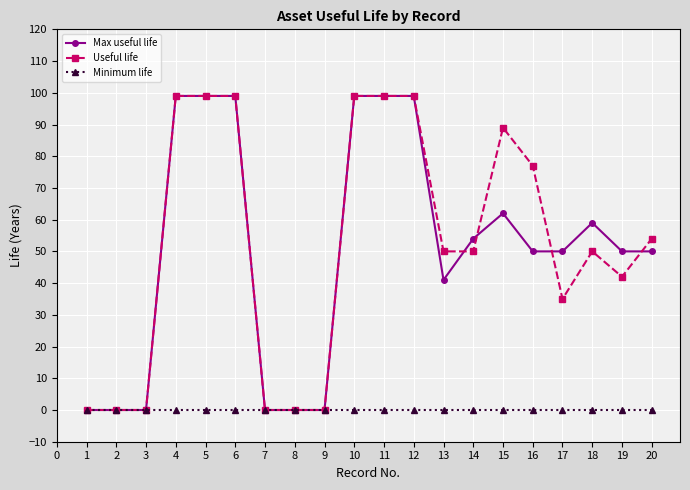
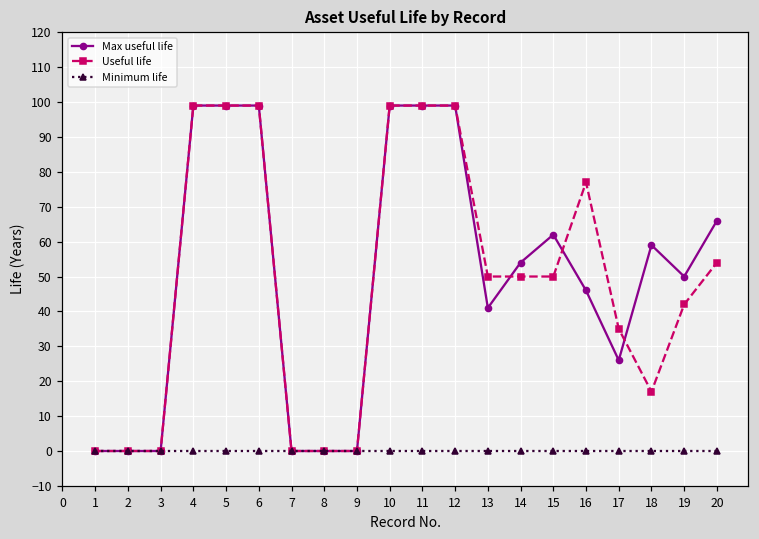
Useful life, 15: 89 -> 50
Max useful life, 16: 50 -> 46
Max useful life, 17: 50 -> 26
Useful life, 18: 50 -> 17
Max useful life, 20: 50 -> 66
